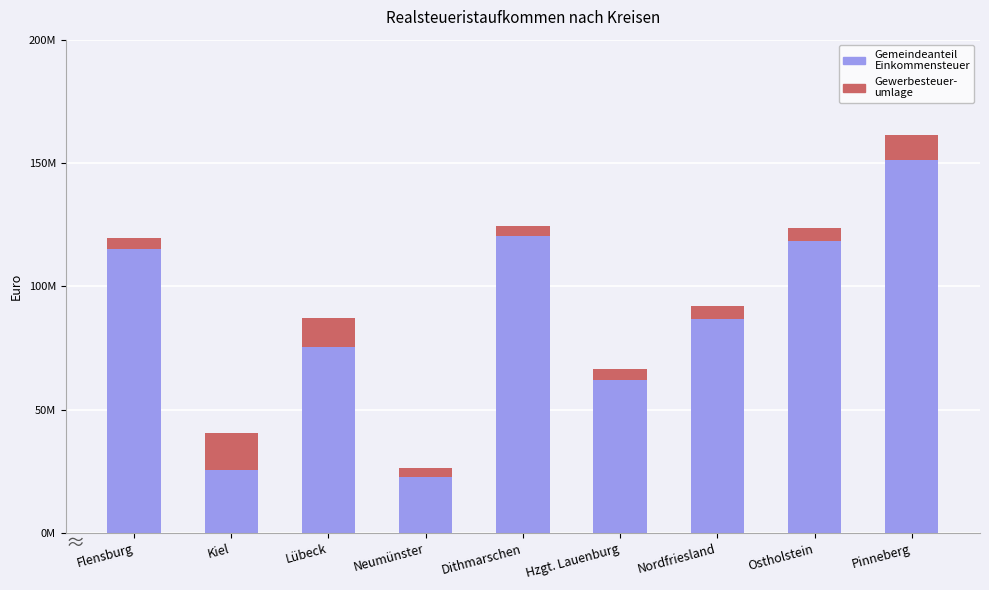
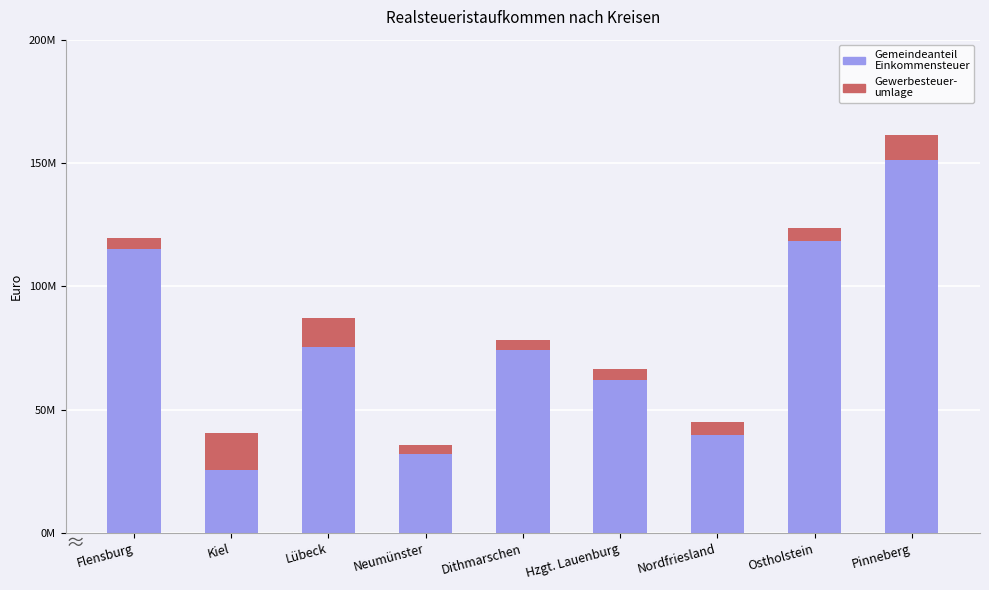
Gemeindeanteil Einkommensteuer, Neumünster: 23000000 -> 32000000
Gemeindeanteil Einkommensteuer, Dithmarschen: 120000000 -> 74000000
Gemeindeanteil Einkommensteuer, Nordfriesland: 87000000 -> 40000000
